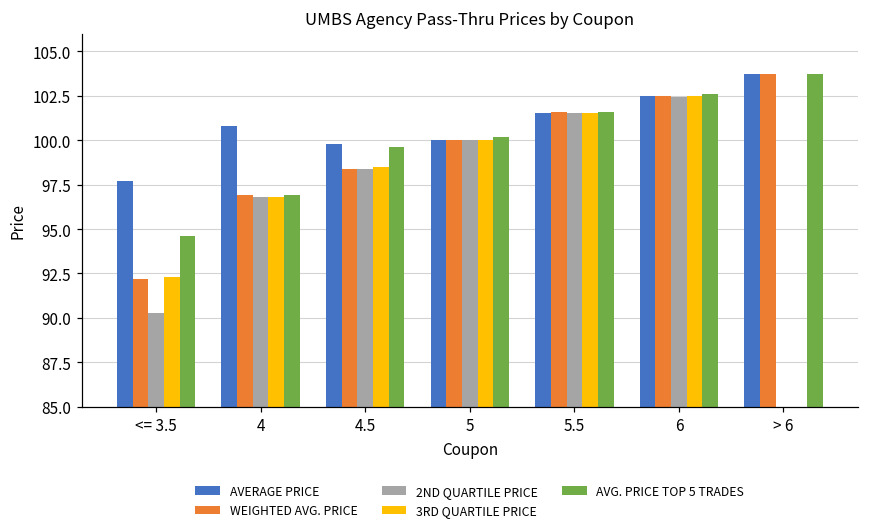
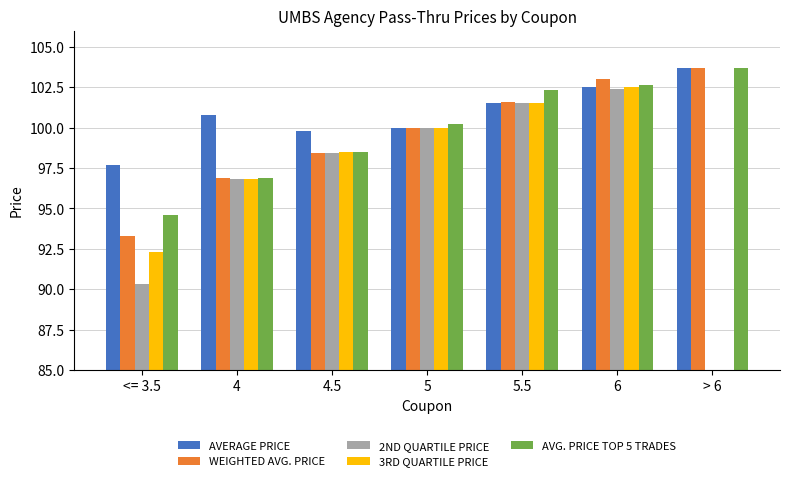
WEIGHTED AVG. PRICE, <= 3.5: 92.2 -> 93.3
AVG. PRICE TOP 5 TRADES, 4.5: 99.6 -> 98.5
AVG. PRICE TOP 5 TRADES, 5.5: 101.6 -> 102.3
WEIGHTED AVG. PRICE, 6: 102.5 -> 103.0
